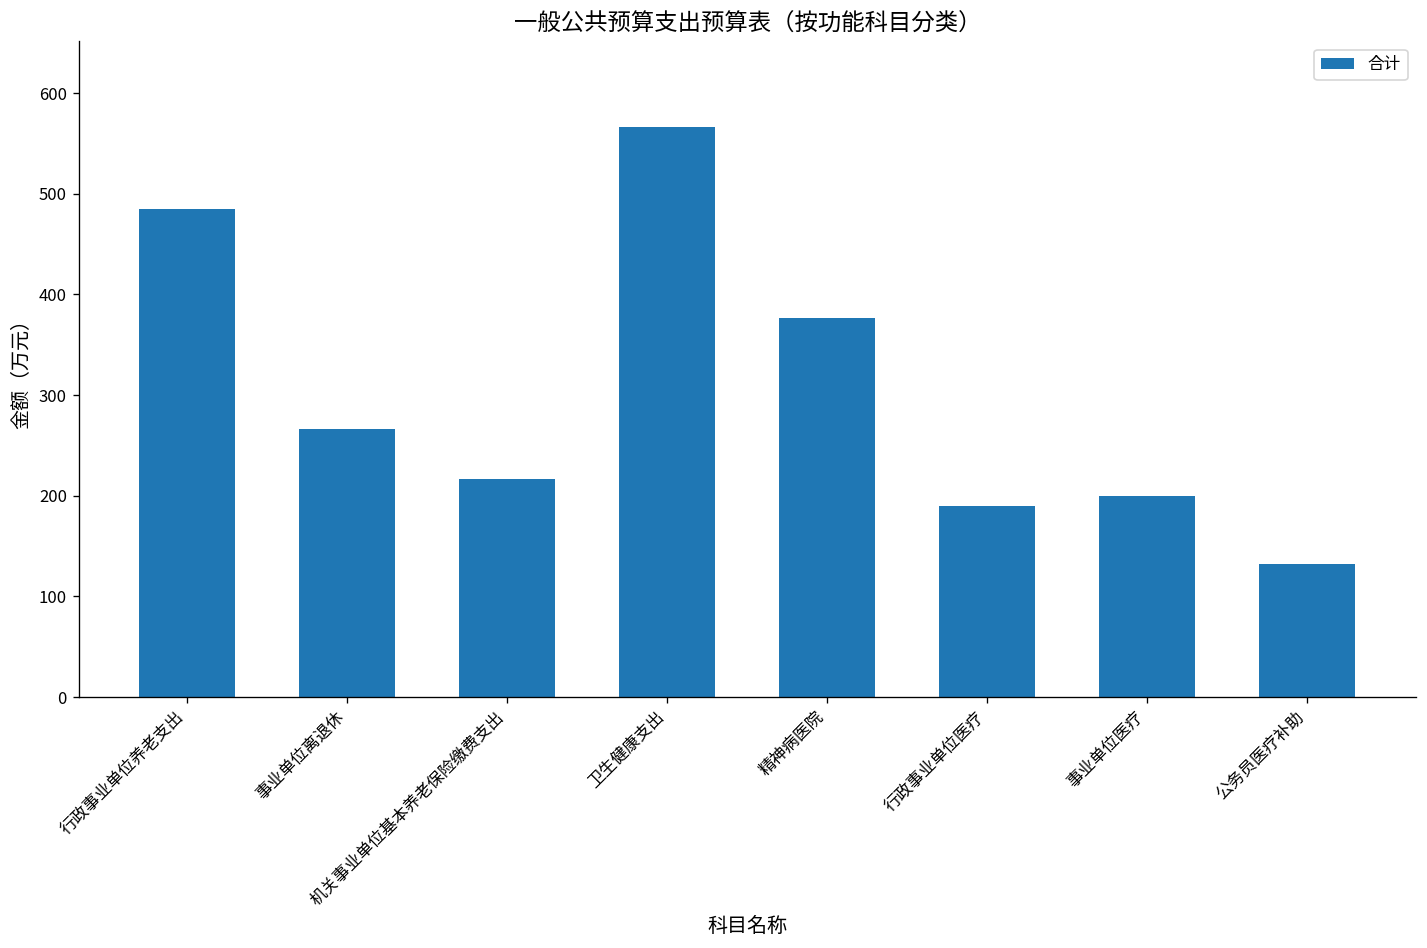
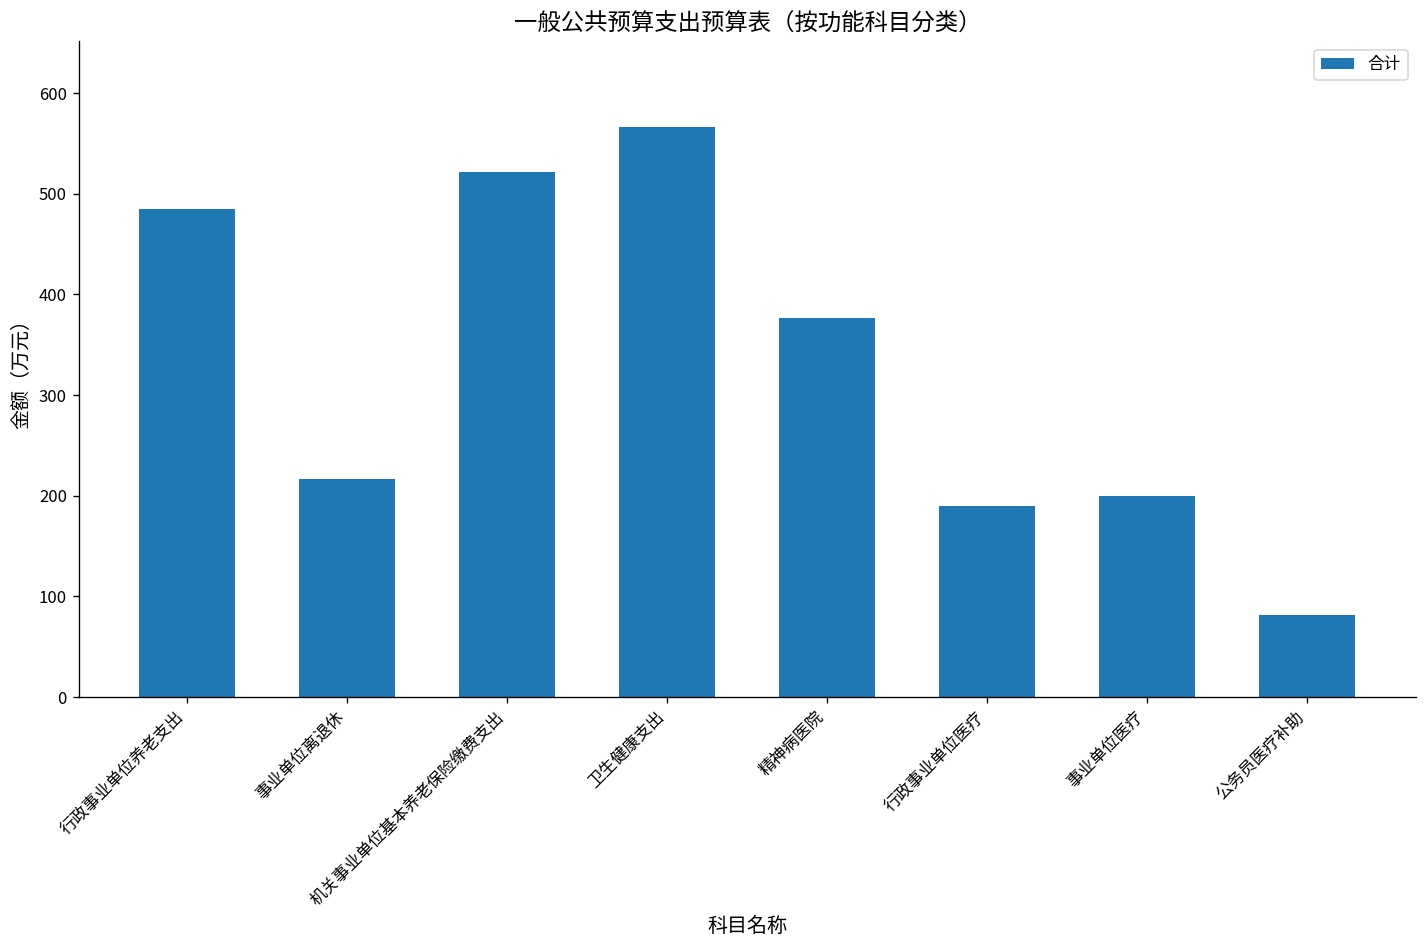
事业单位离退休: 270 -> 220
机关事业单位基本养老保险缴费支出: 220 -> 520
公务员医疗补助: 130 -> 80
